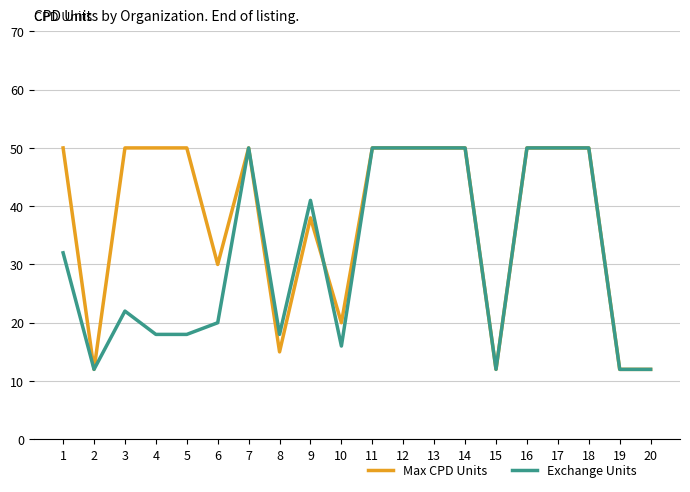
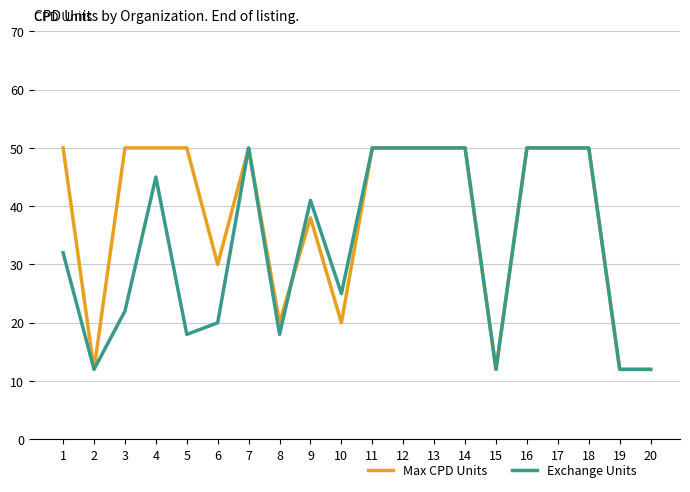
Exchange Units, 4: 18 -> 45
Max CPD Units, 8: 15 -> 20
Exchange Units, 10: 16 -> 25
